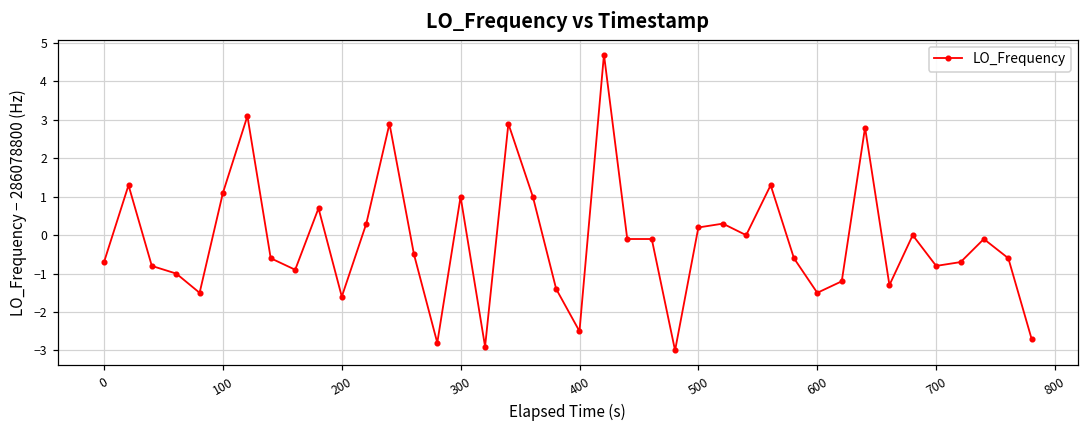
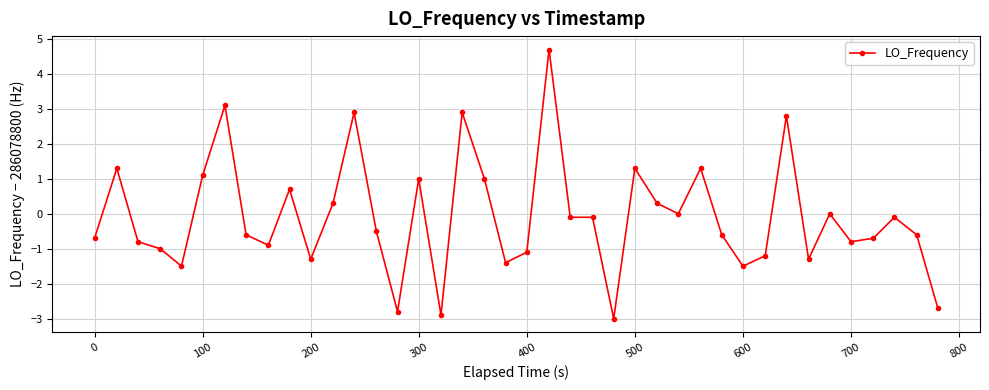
200: -1.6 -> -1.3
400: -2.5 -> -1.1
500: 0.2 -> 1.3
